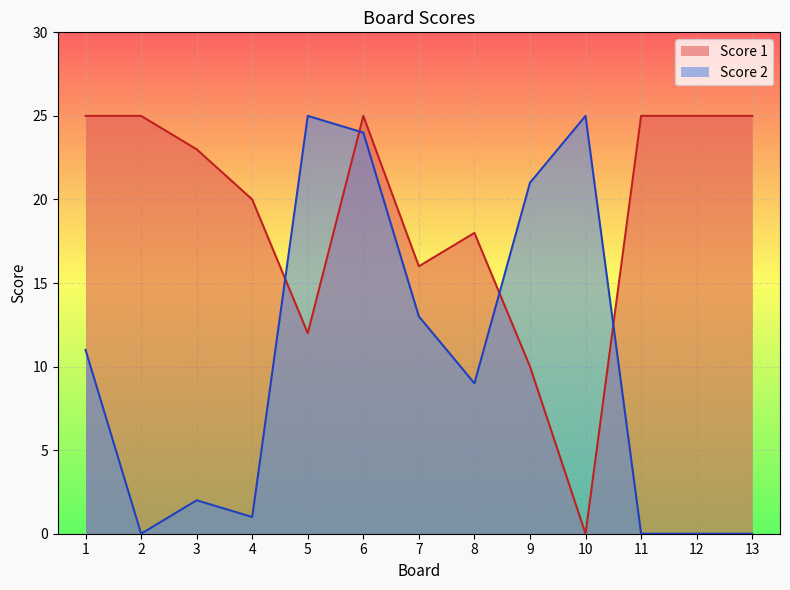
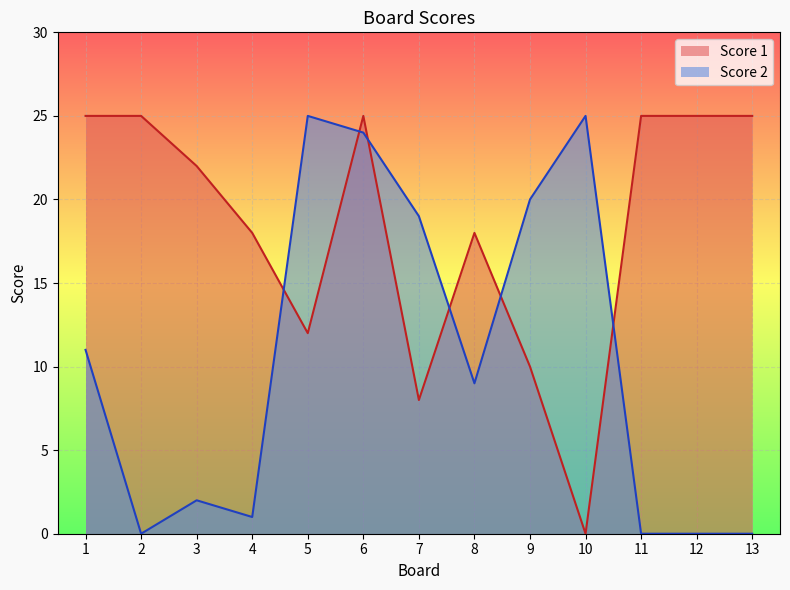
Score 1, 3: 23 -> 22
Score 1, 4: 20 -> 18
Score 1, 7: 16 -> 8
Score 2, 7: 13 -> 19
Score 2, 9: 21 -> 20
